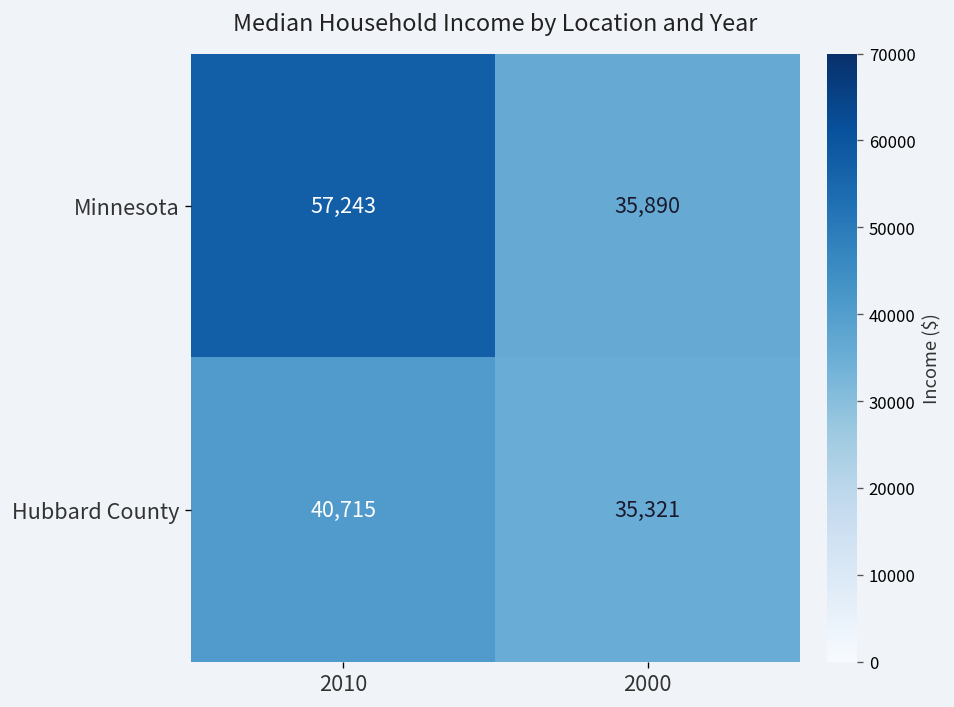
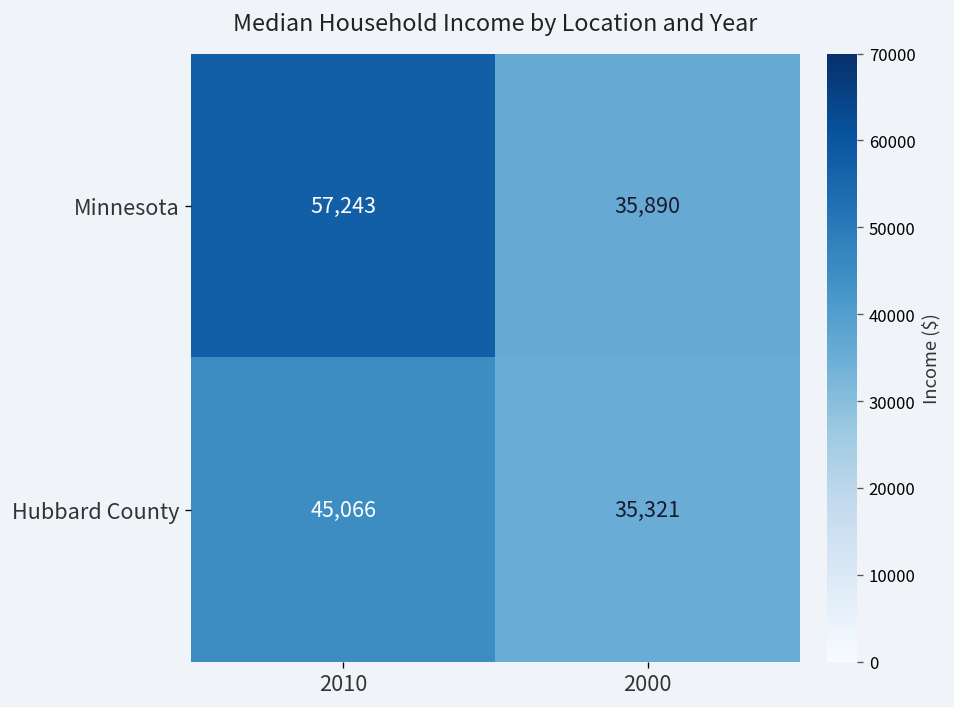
Hubbard County, 2010: 40,715 -> 45,066
